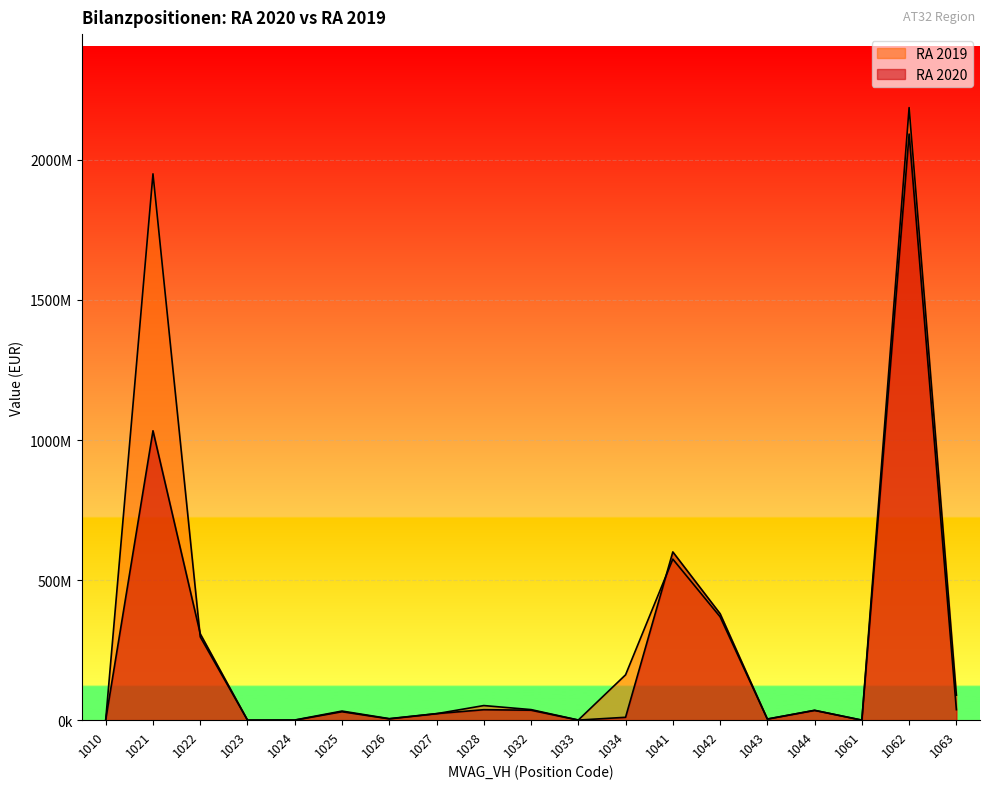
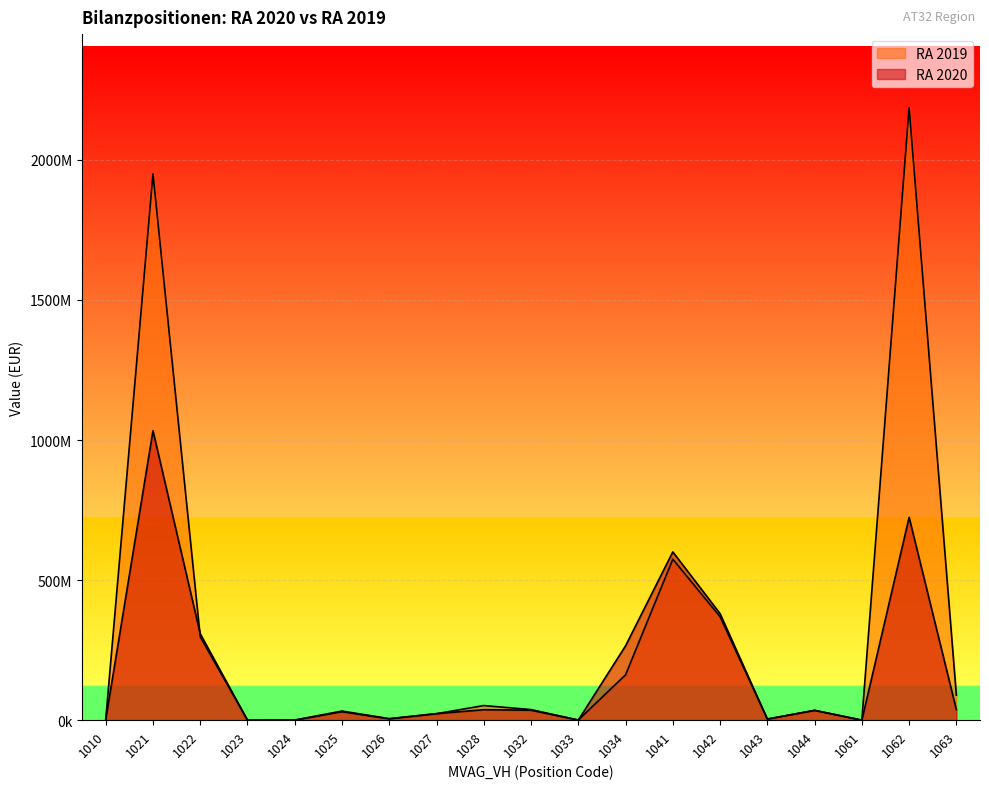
RA 2020, 1034: 10000000 -> 270000000
RA 2020, 1062: 2090000000 -> 720000000
